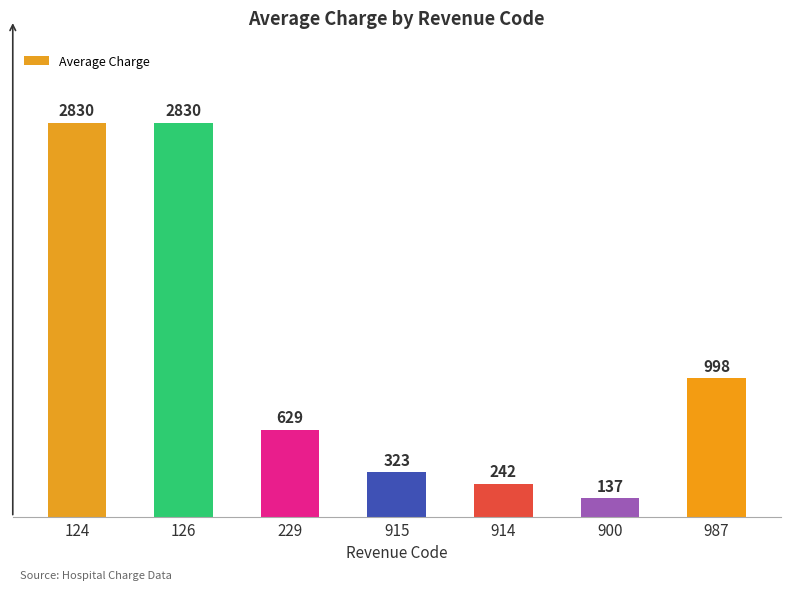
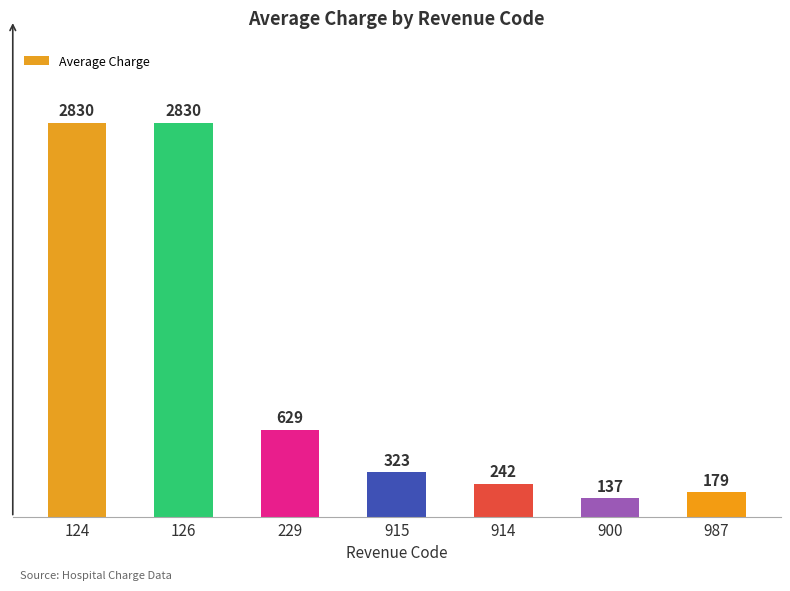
987: 998 -> 179
